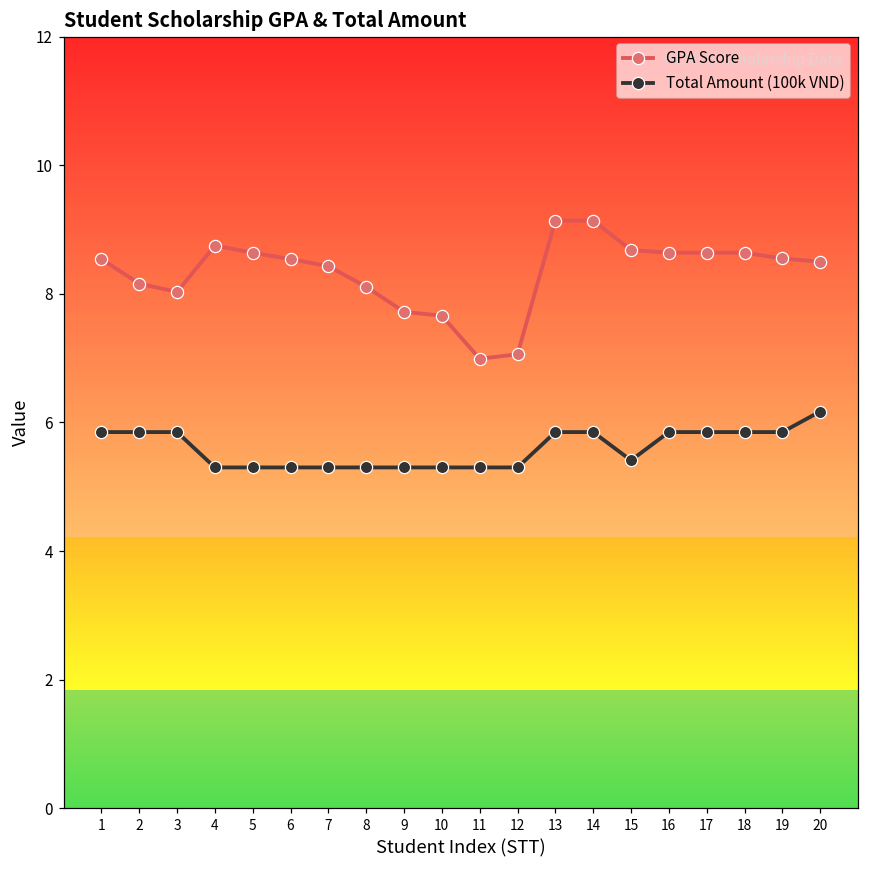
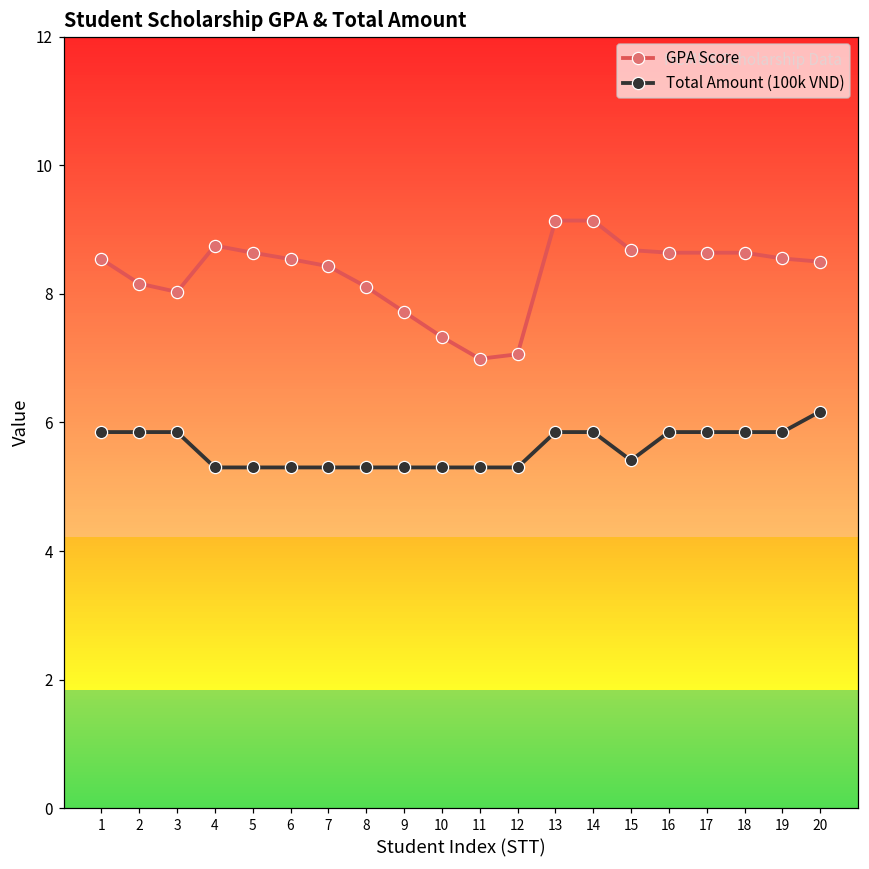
GPA Score, 10: 7.7 -> 7.3
